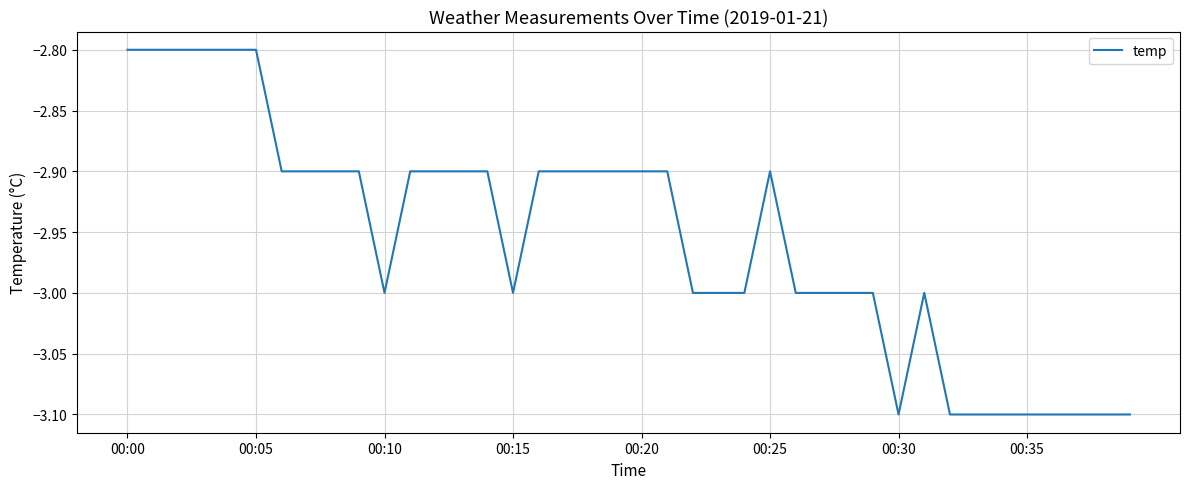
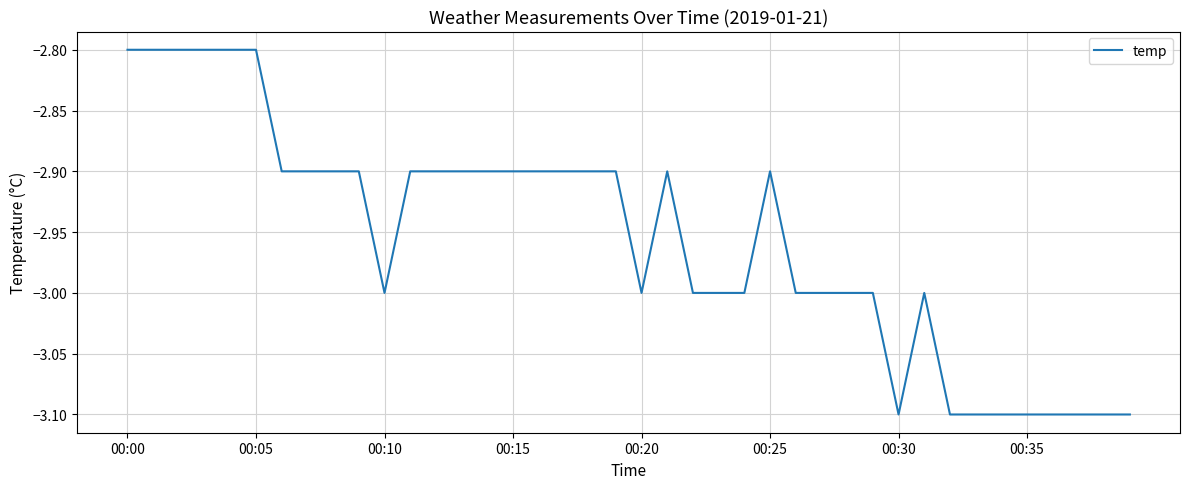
00:15: -3.0 -> -2.9
00:20: -2.9 -> -3.0
